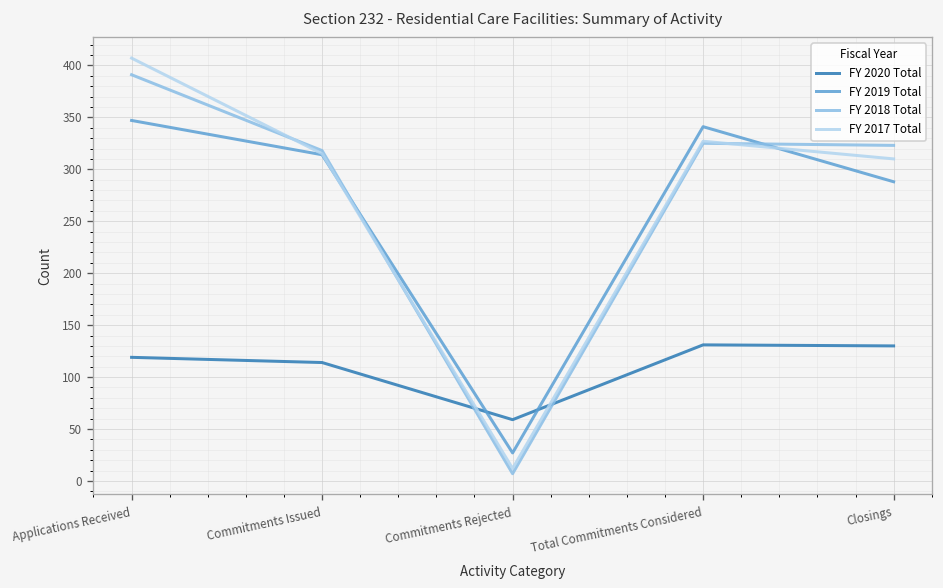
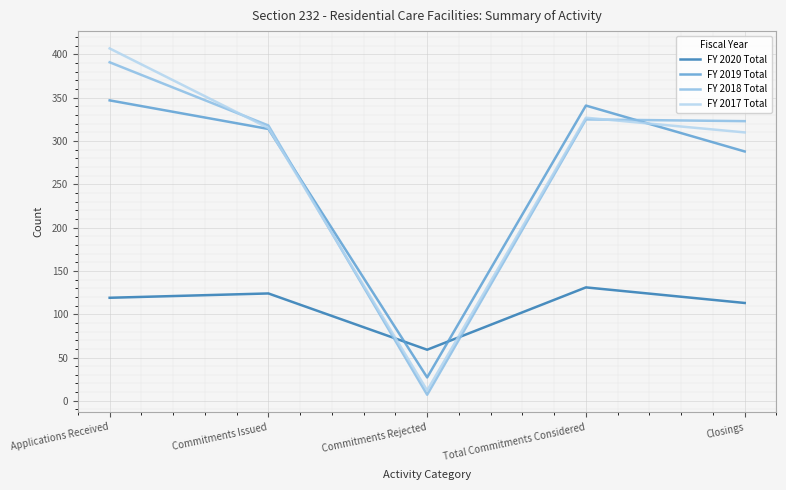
FY 2020 Total, Commitments Issued: 110 -> 120
FY 2020 Total, Closings: 130 -> 110
